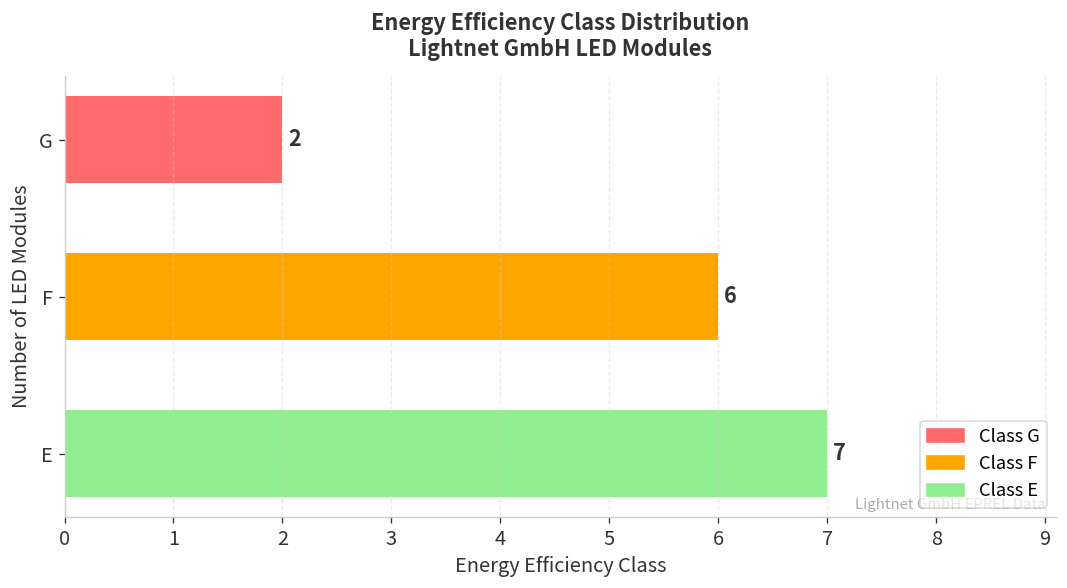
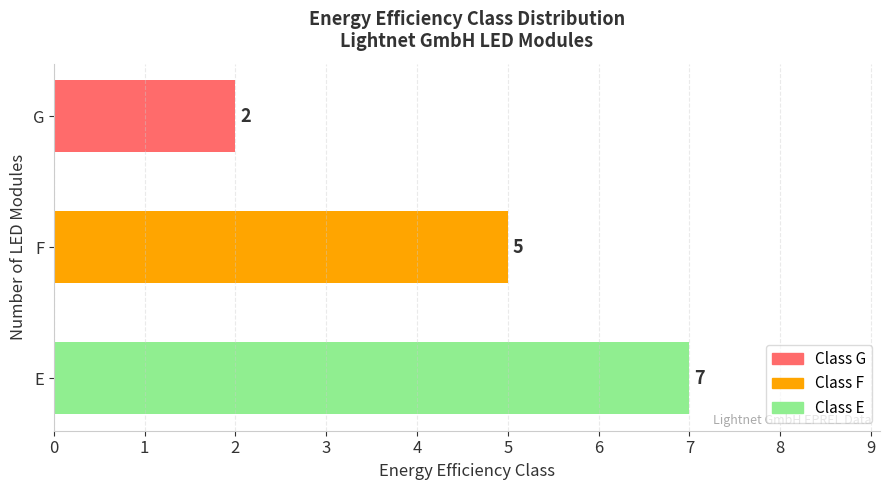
F: 6 -> 5
